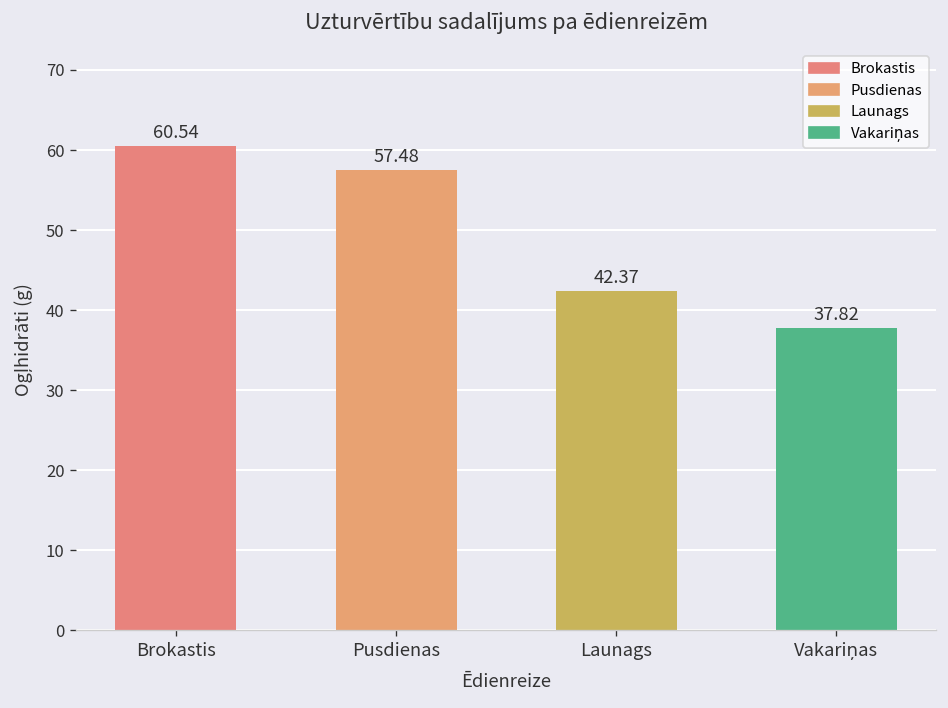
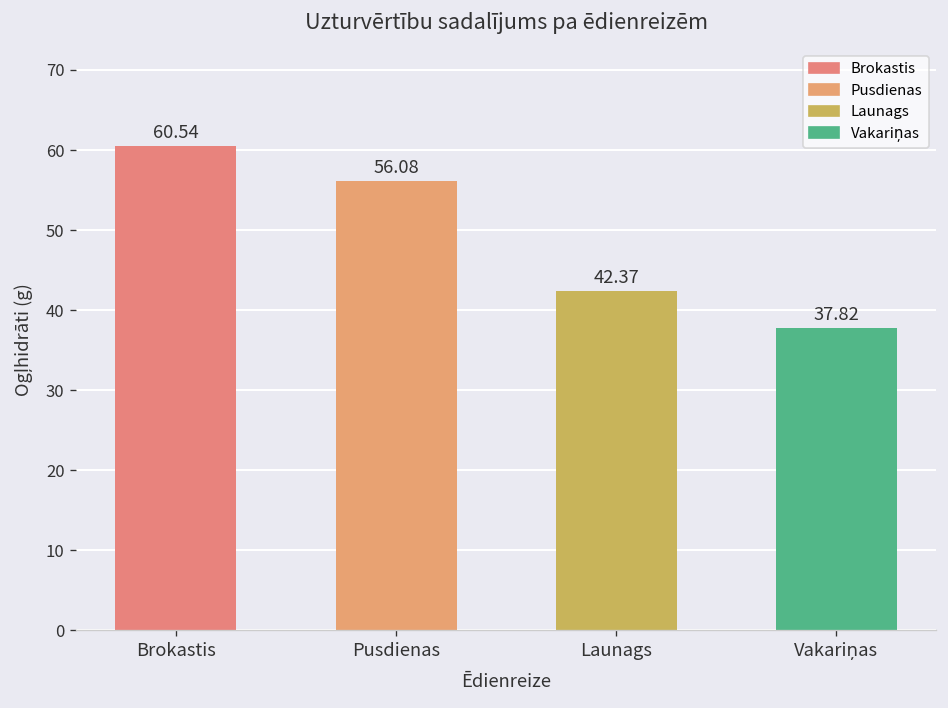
Pusdienas: 57.48 -> 56.08
